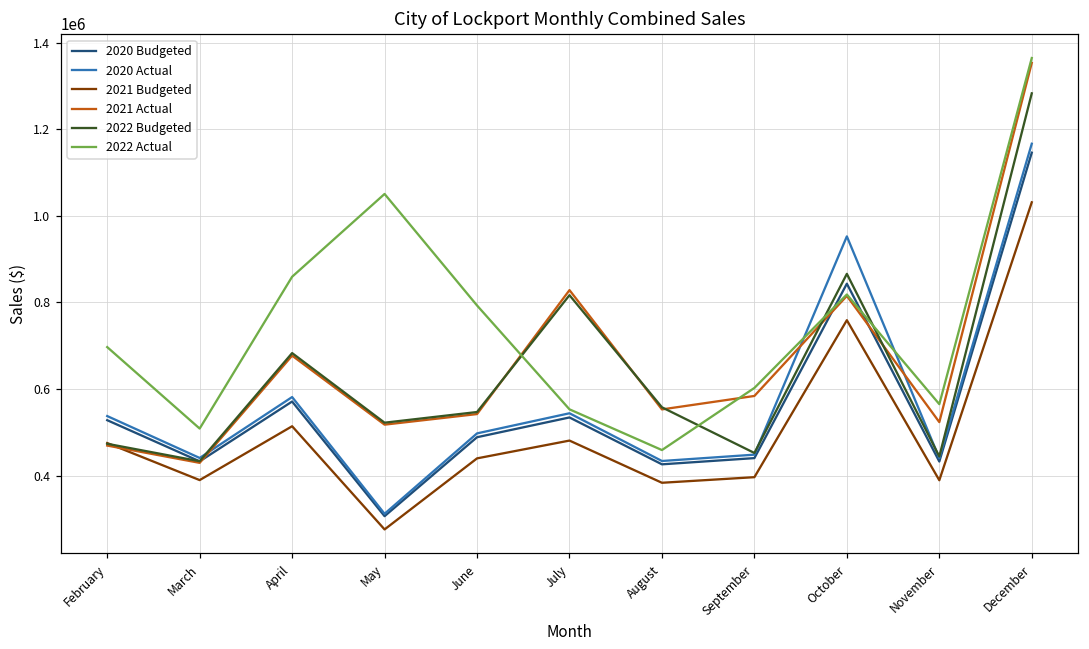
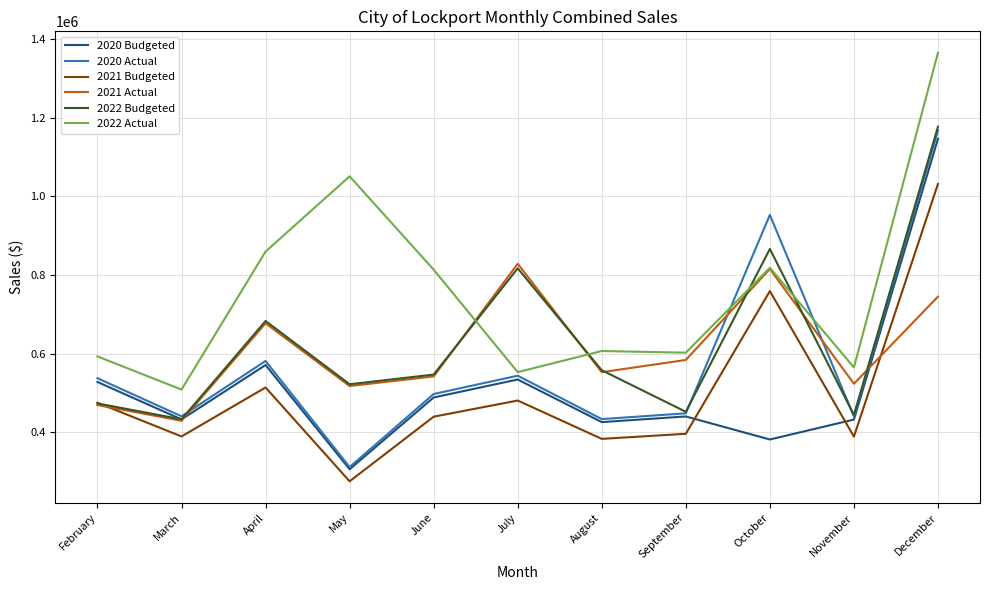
2022 Actual, February: 700000 -> 590000
2022 Actual, June: 790000 -> 810000
2022 Actual, August: 460000 -> 610000
2020 Budgeted, October: 840000 -> 380000
2021 Actual, December: 1350000 -> 740000
2022 Budgeted, December: 1280000 -> 1180000
